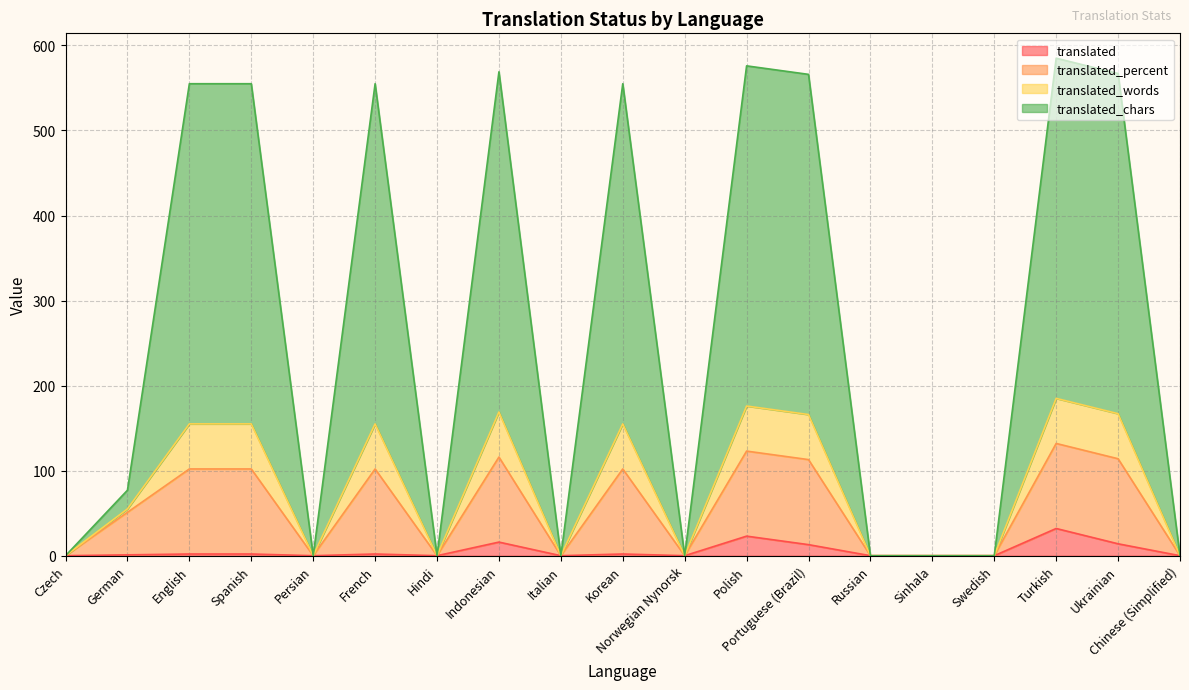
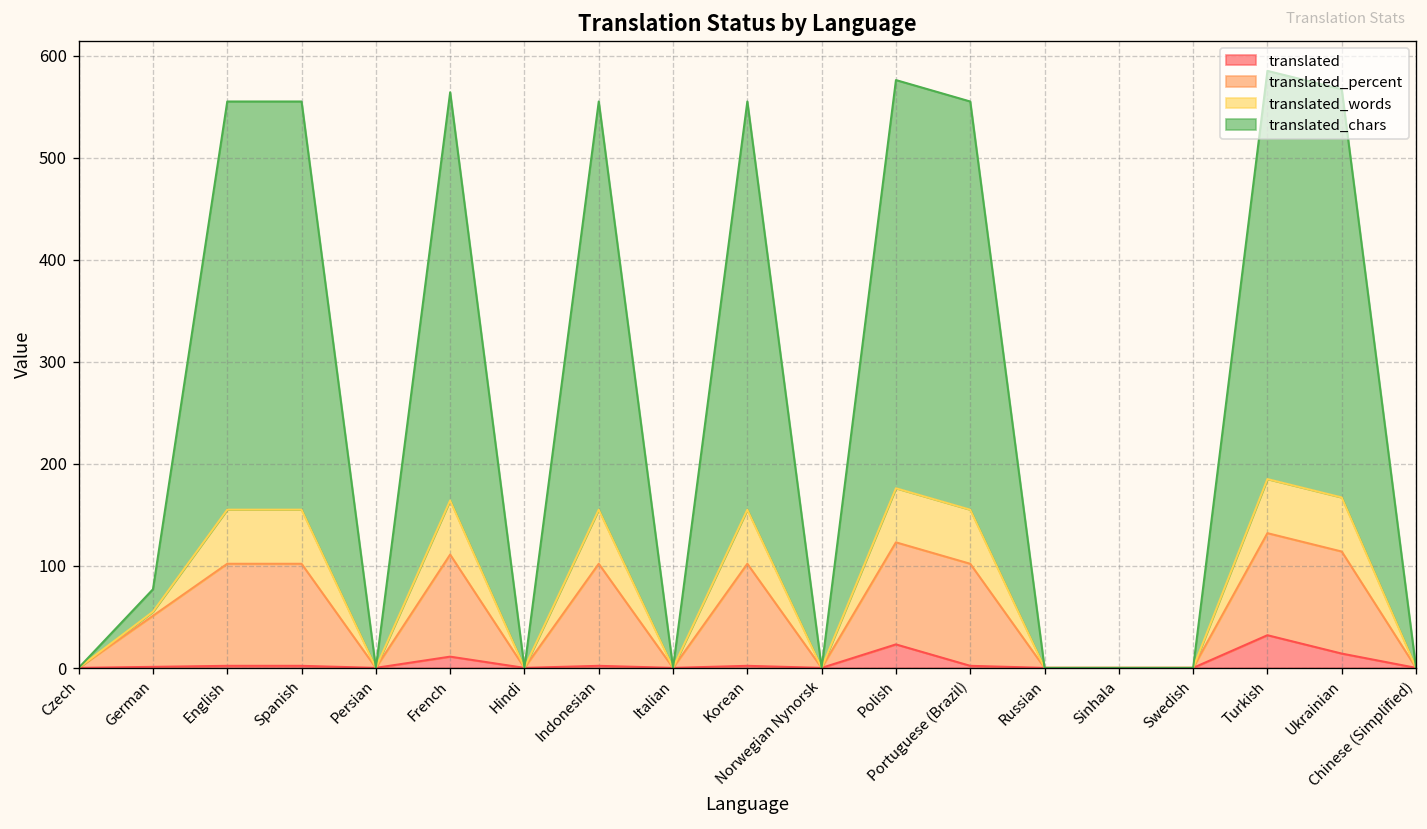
translated, French: 0 -> 10
translated, Indonesian: 20 -> 0
translated, Portuguese (Brazil): 10 -> 0
